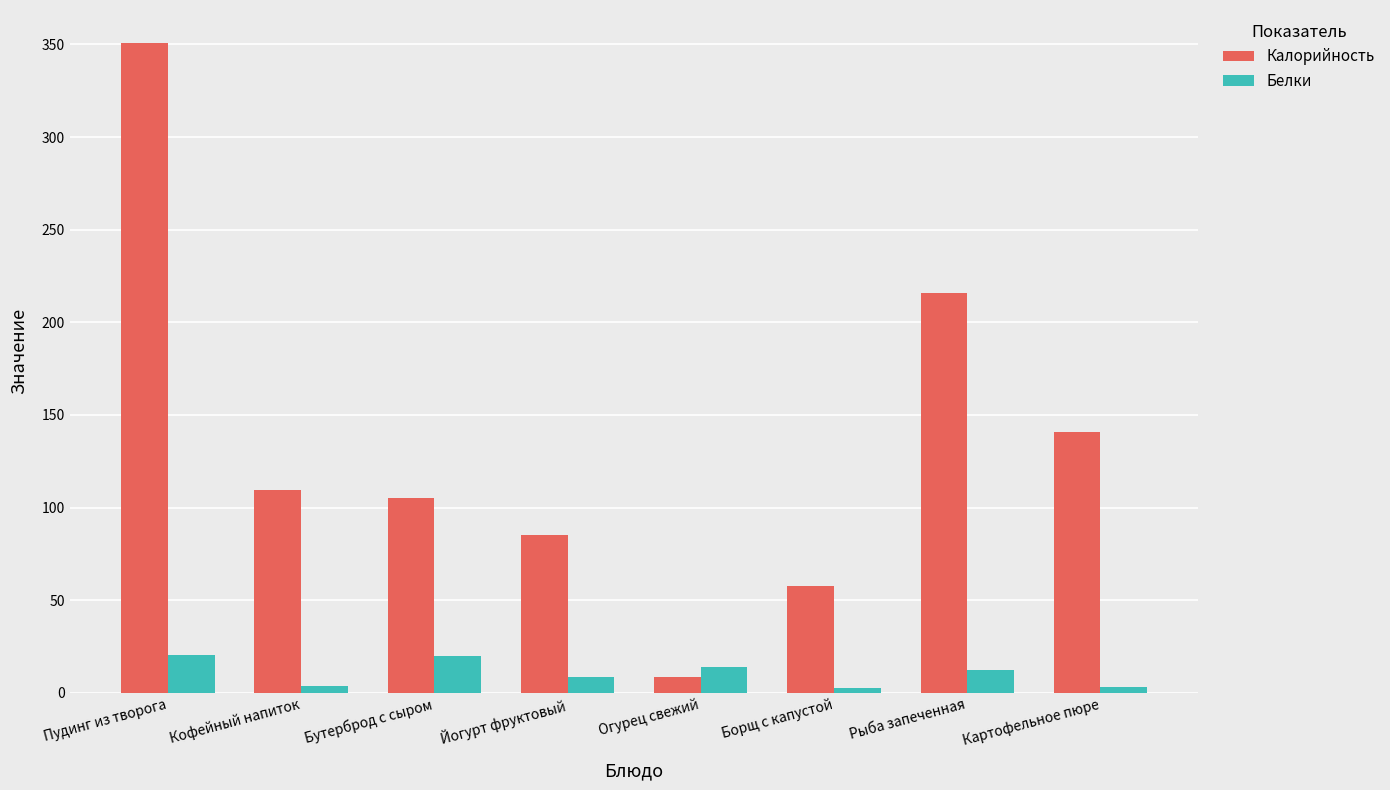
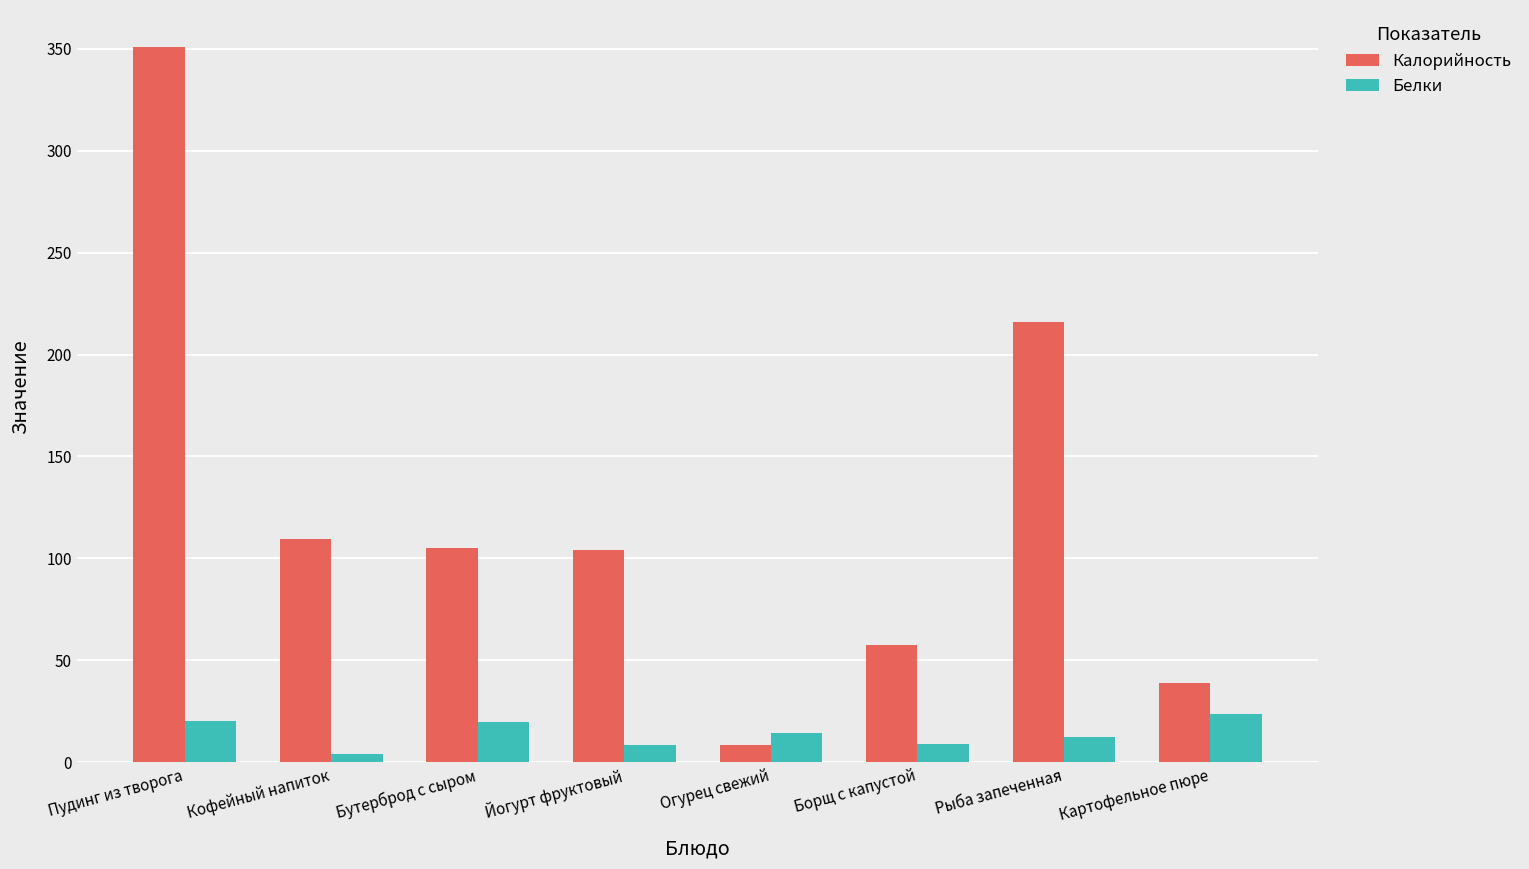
Калорийность, Йогурт фруктовый: 85 -> 104
Белки, Борщ с капустой: 2 -> 9
Калорийность, Картофельное пюре: 141 -> 39
Белки, Картофельное пюре: 3 -> 24
